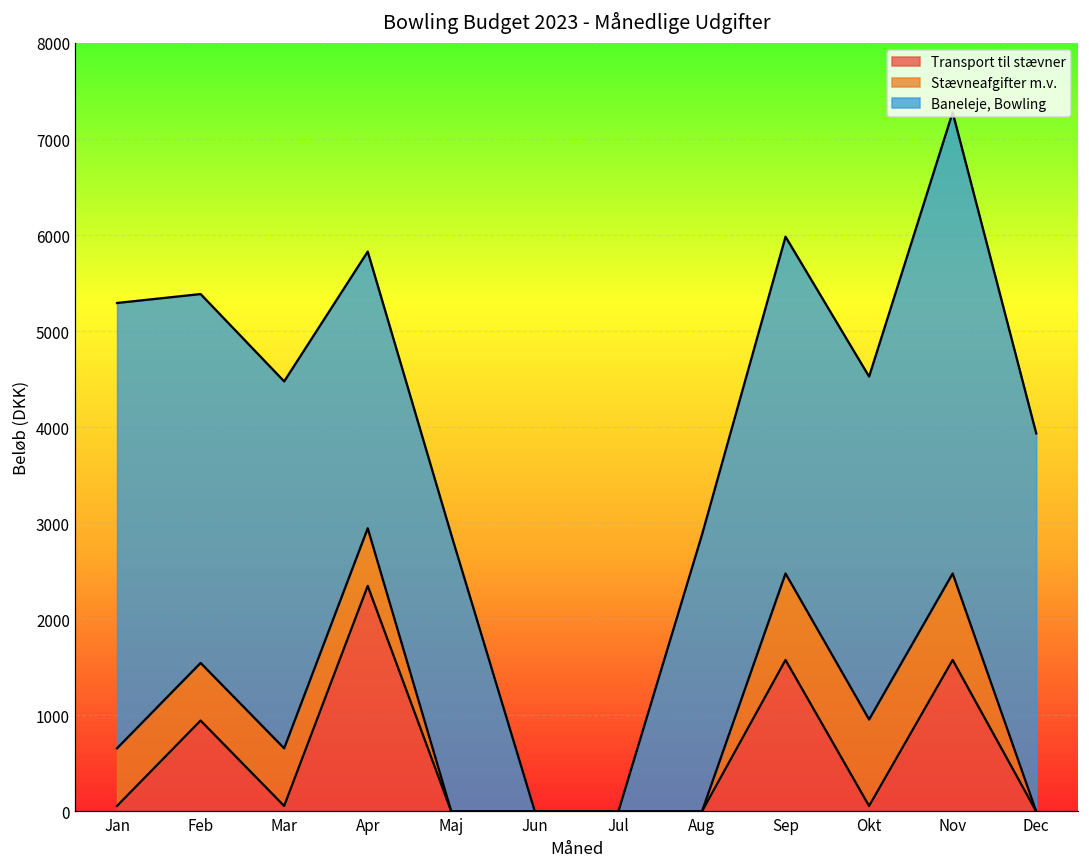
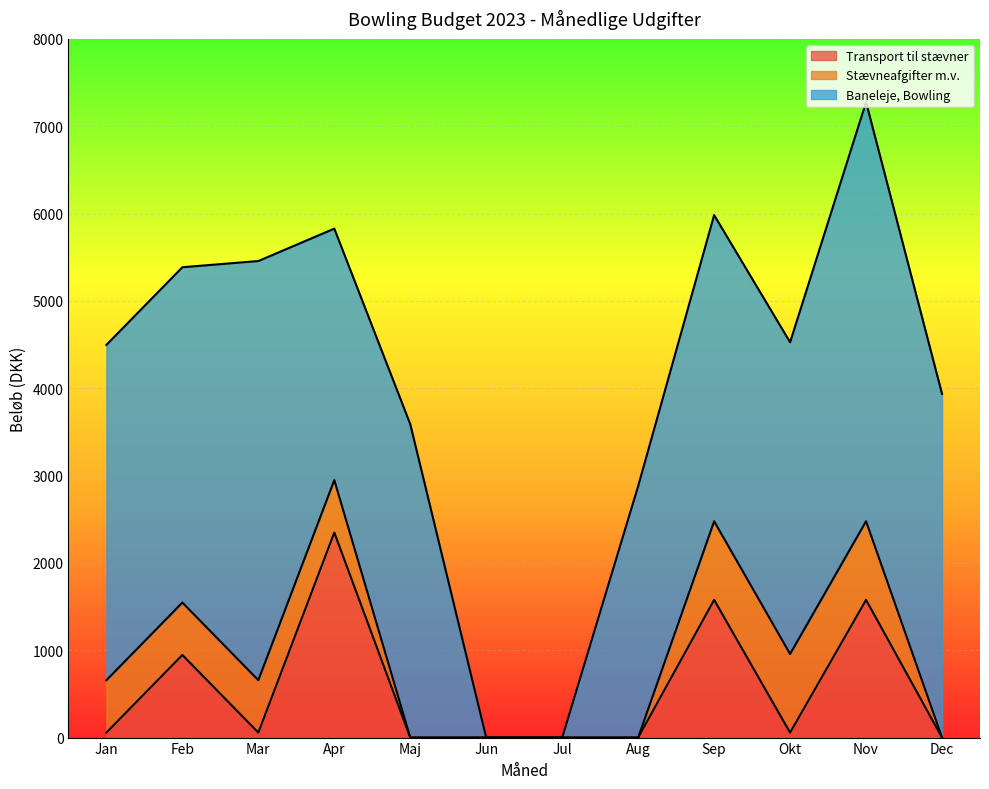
Baneleje, Bowling, Jan: 4600 -> 3800
Baneleje, Bowling, Mar: 3800 -> 4800
Baneleje, Bowling, Maj: 2900 -> 3600
